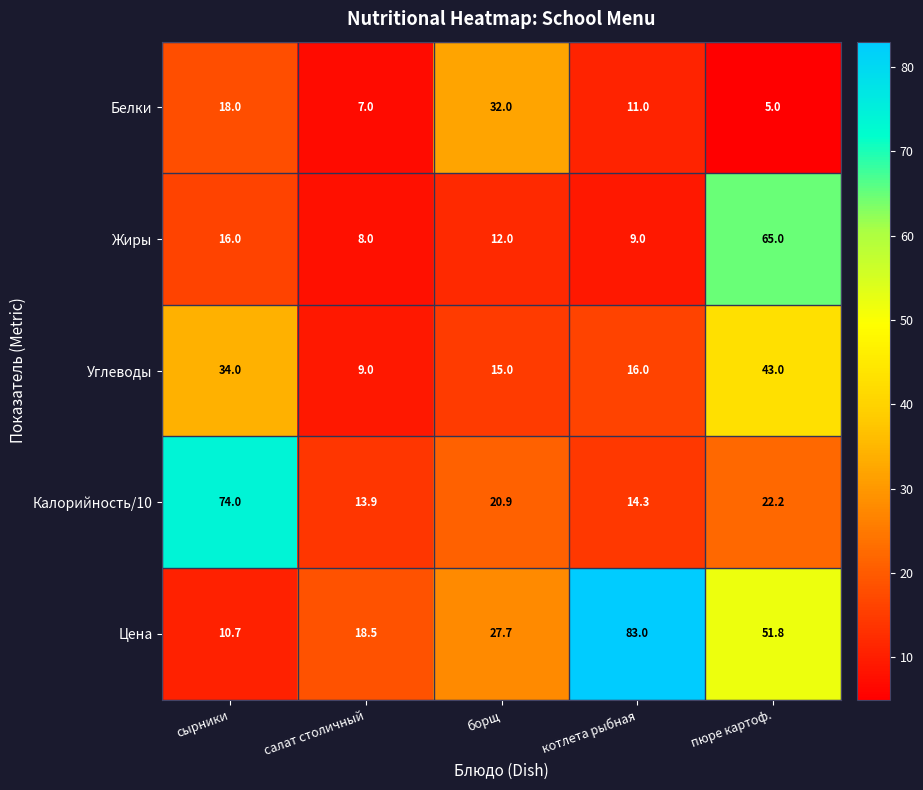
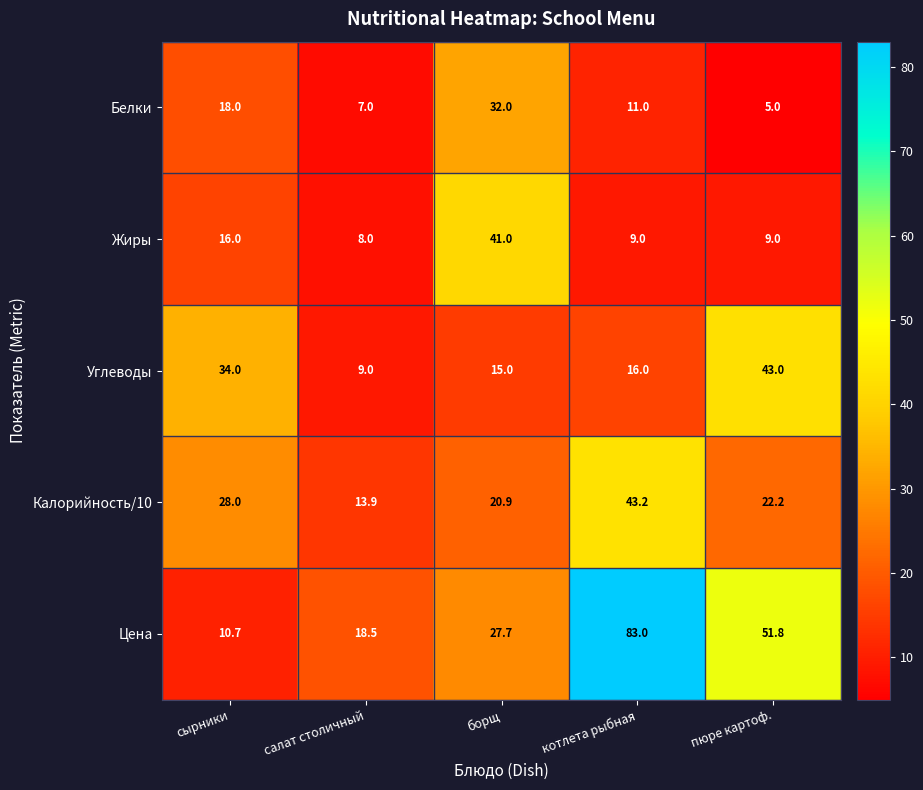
Жиры, борщ: 12.0 -> 41.0
Жиры, пюре картоф.: 65.0 -> 9.0
Калорийность/10, сырники: 74.0 -> 28.0
Калорийность/10, котлета рыбная: 14.3 -> 43.2
